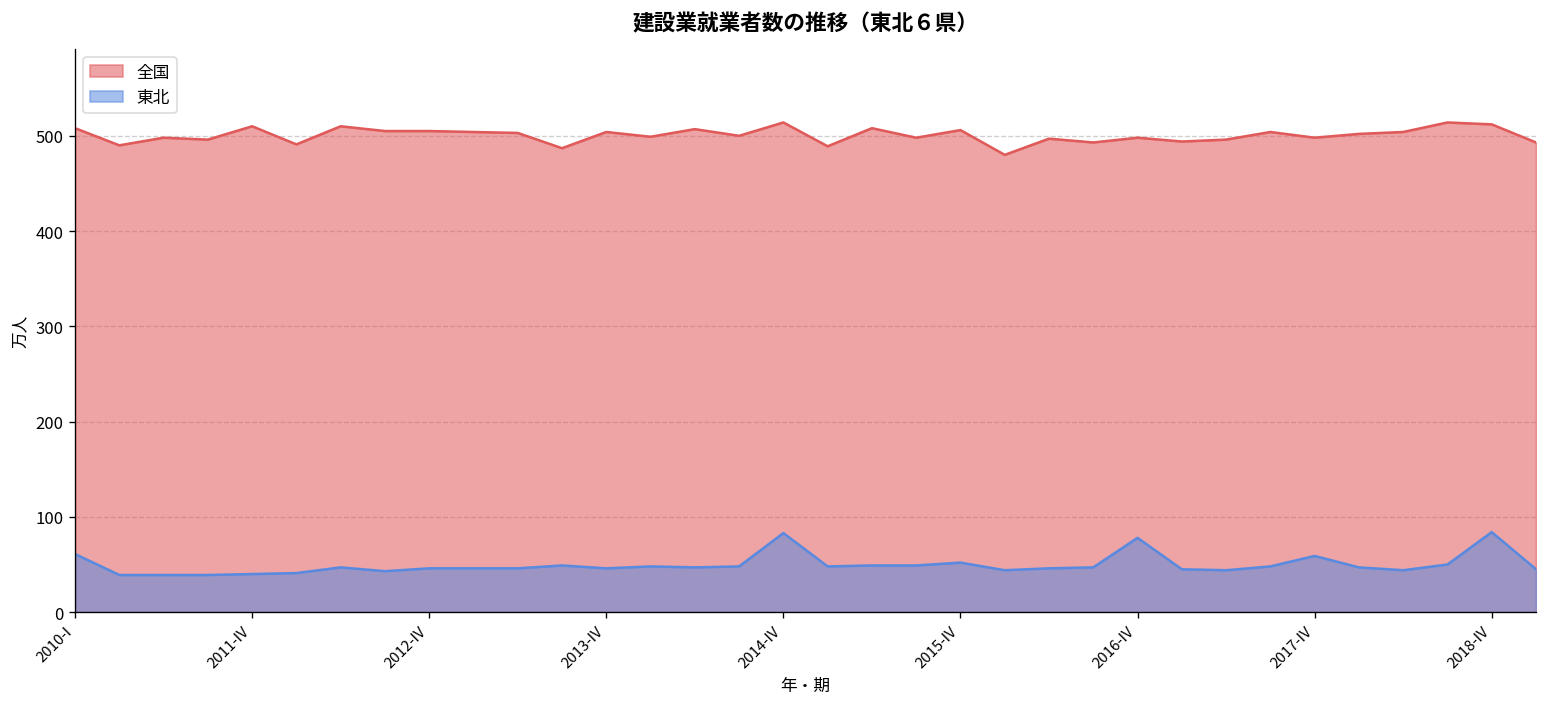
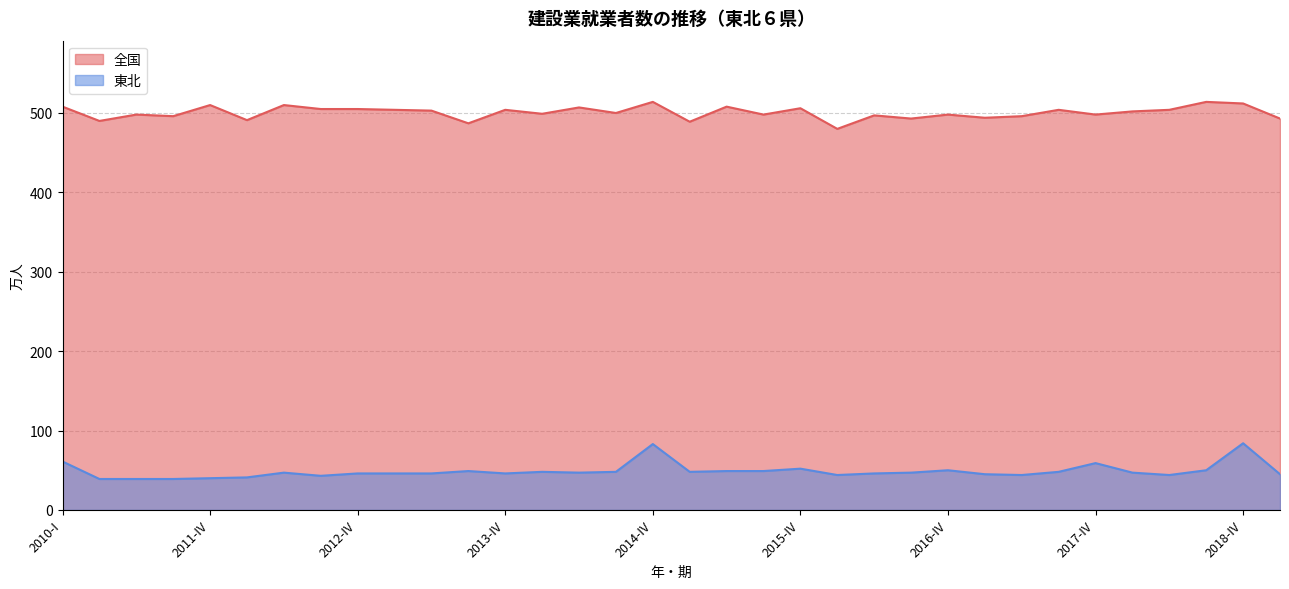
東北, 2016-IV: 80 -> 50
